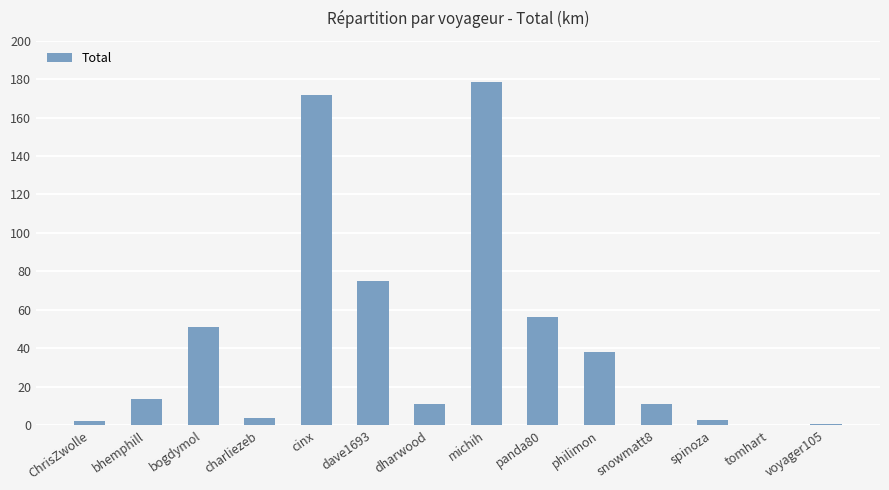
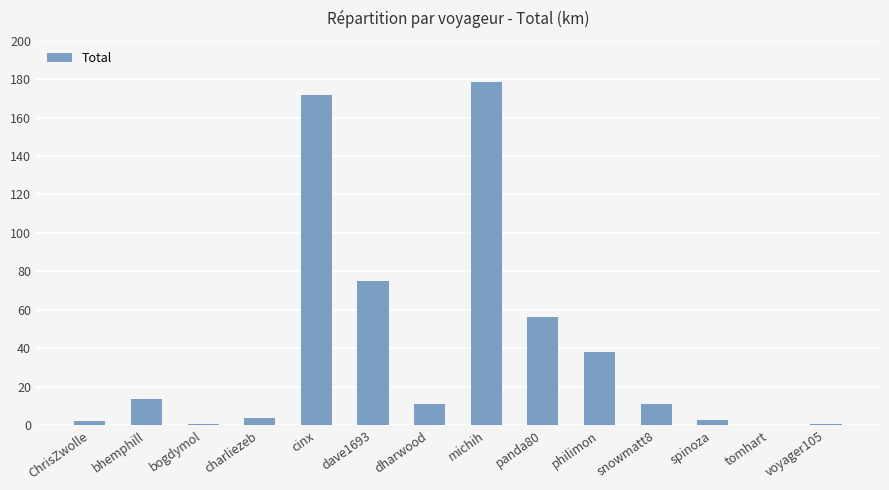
bogdymol: 51 -> 1
